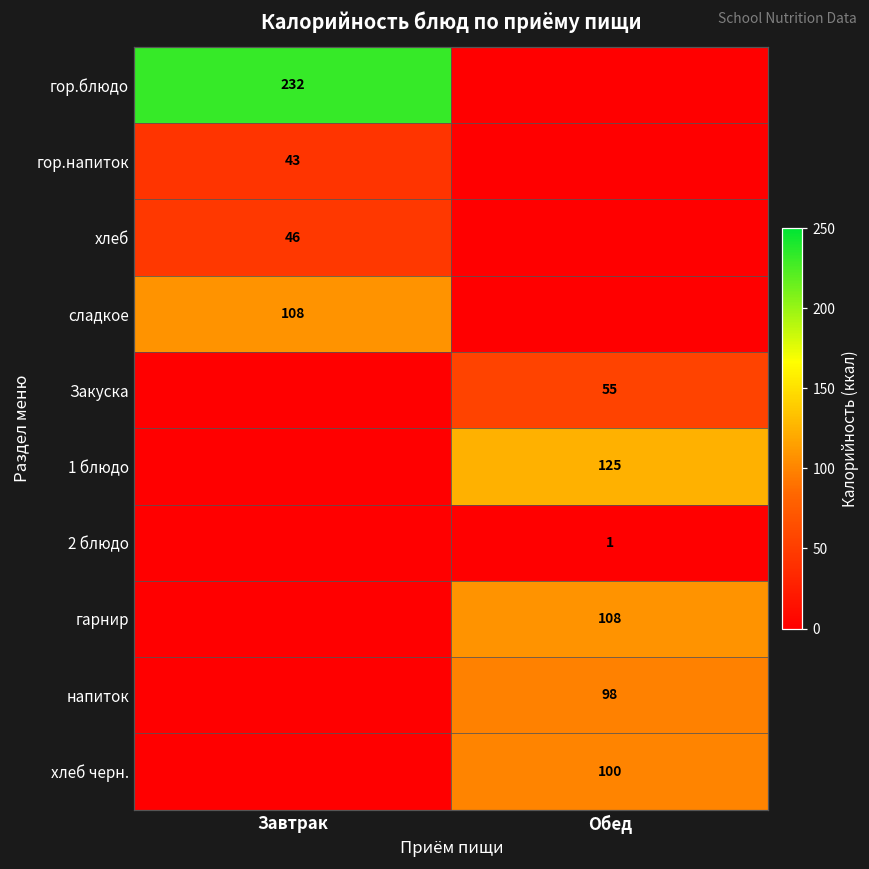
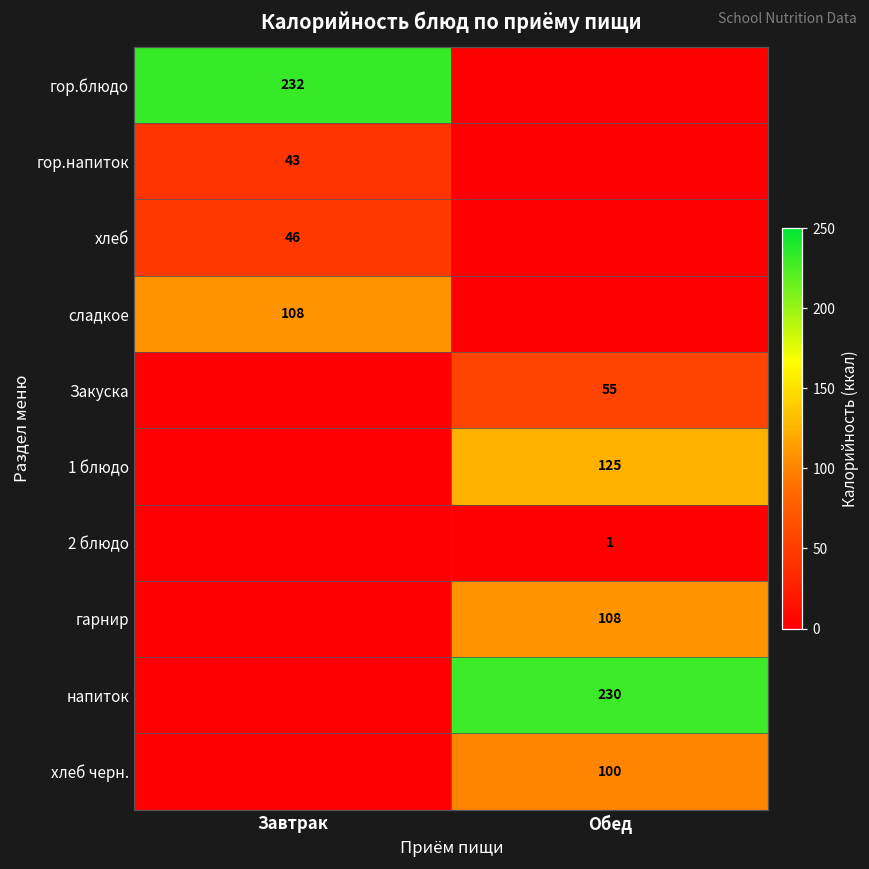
напиток, Обед: 98 -> 230
